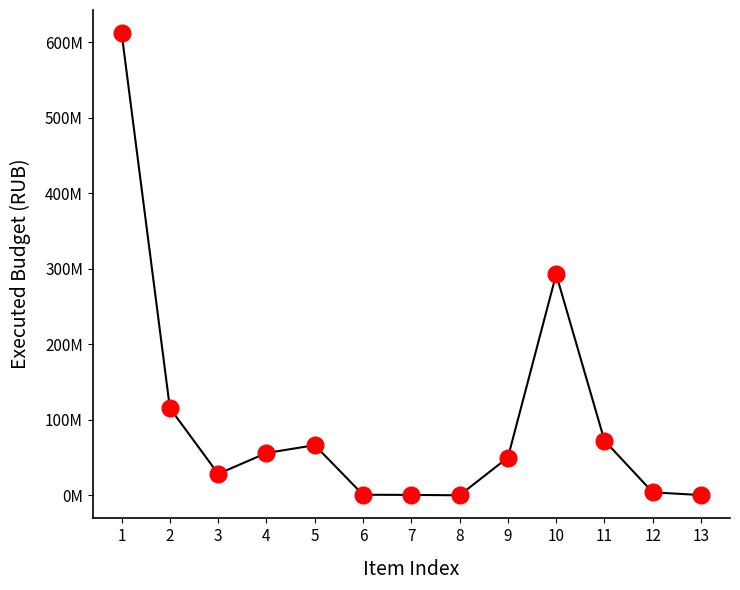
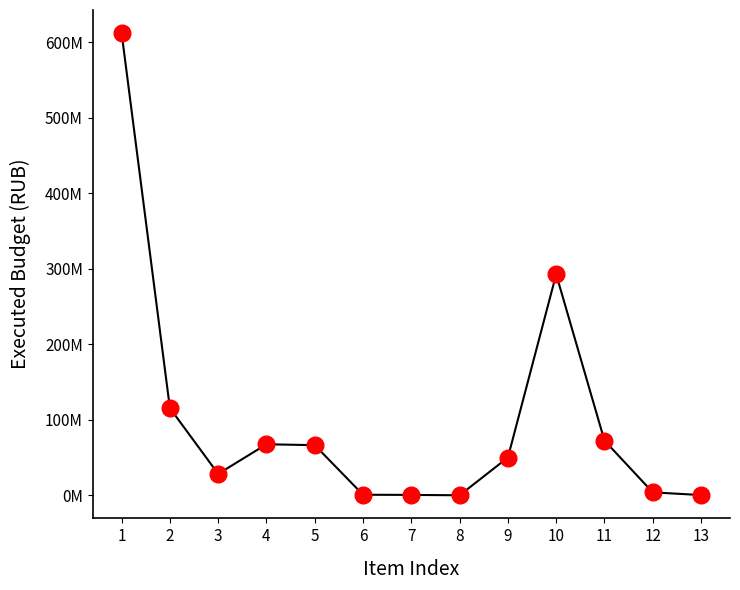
4: 60000000 -> 70000000
